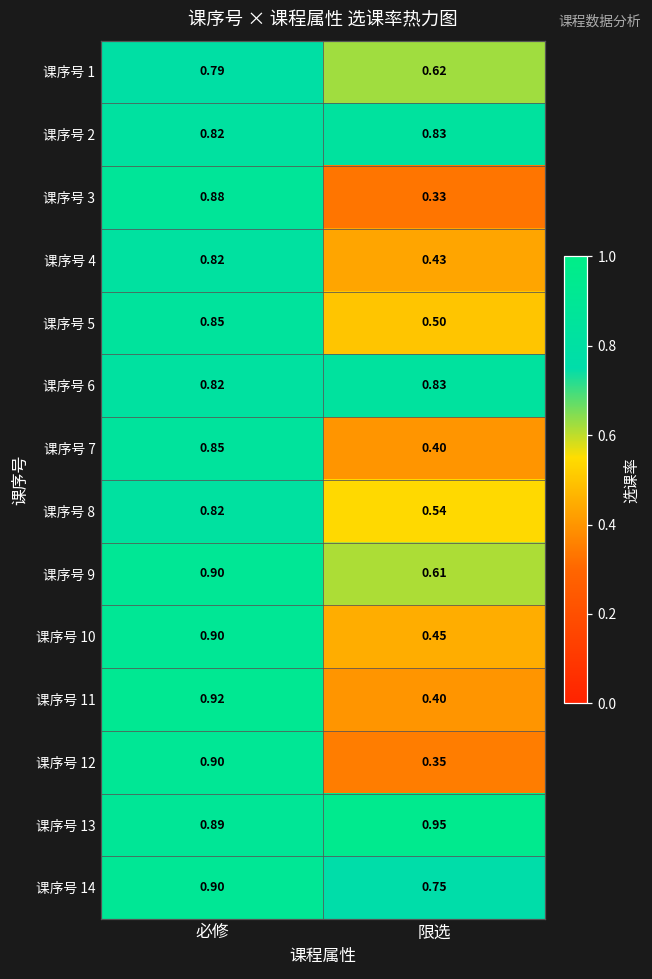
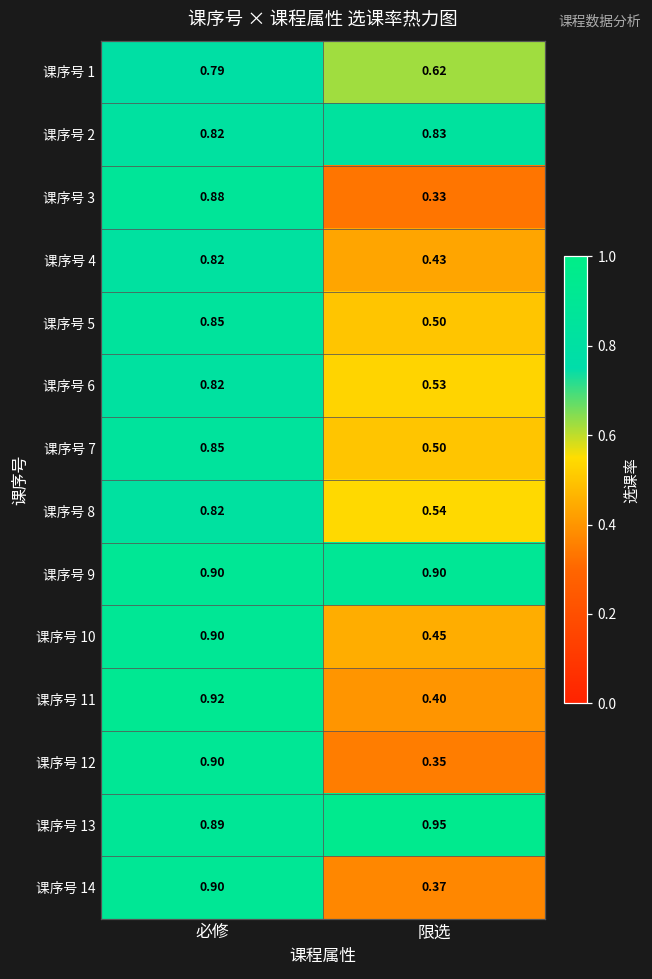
课序号 6, 限选: 0.83 -> 0.53
课序号 7, 限选: 0.40 -> 0.50
课序号 9, 限选: 0.61 -> 0.90
课序号 14, 限选: 0.75 -> 0.37
